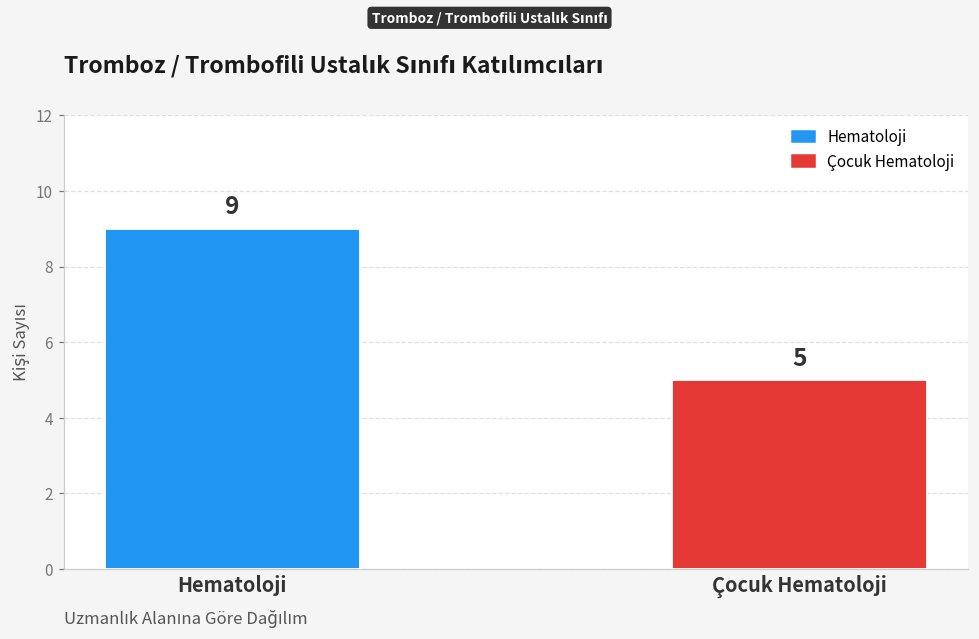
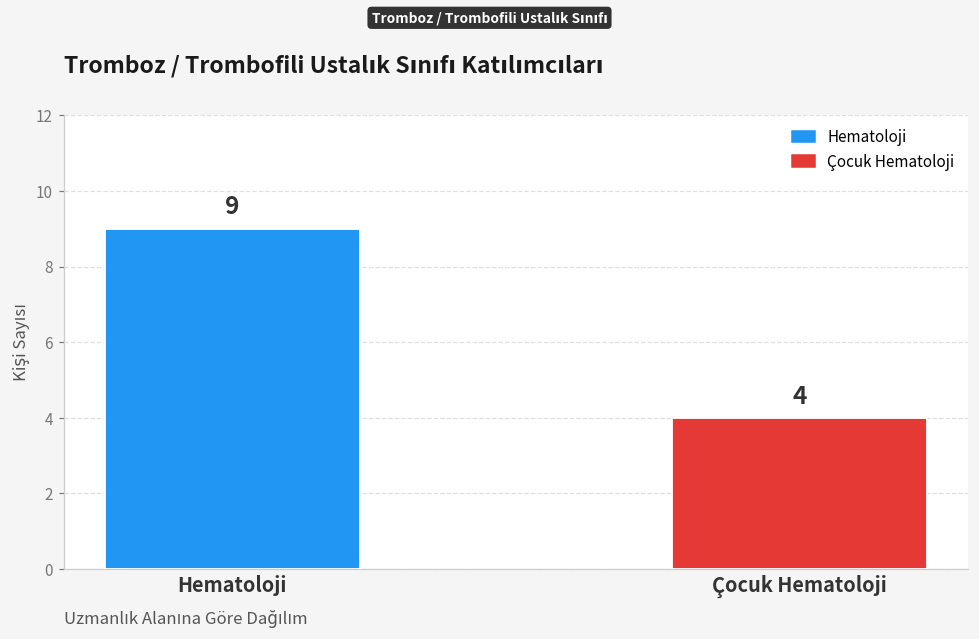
Çocuk Hematoloji: 5 -> 4
